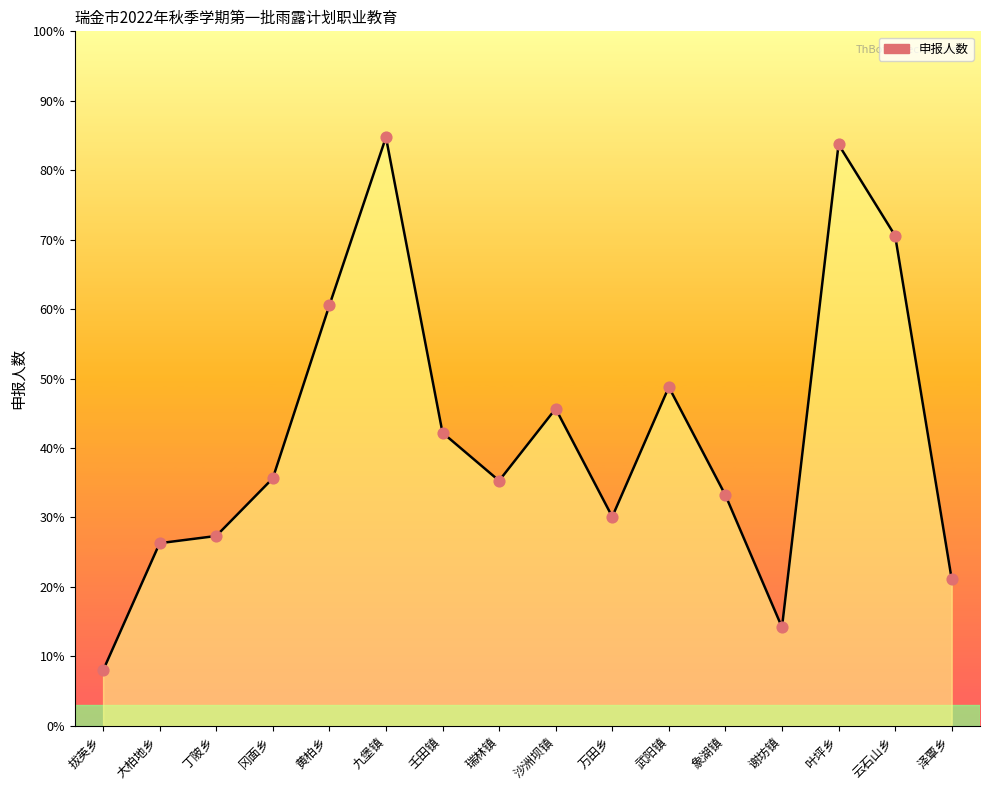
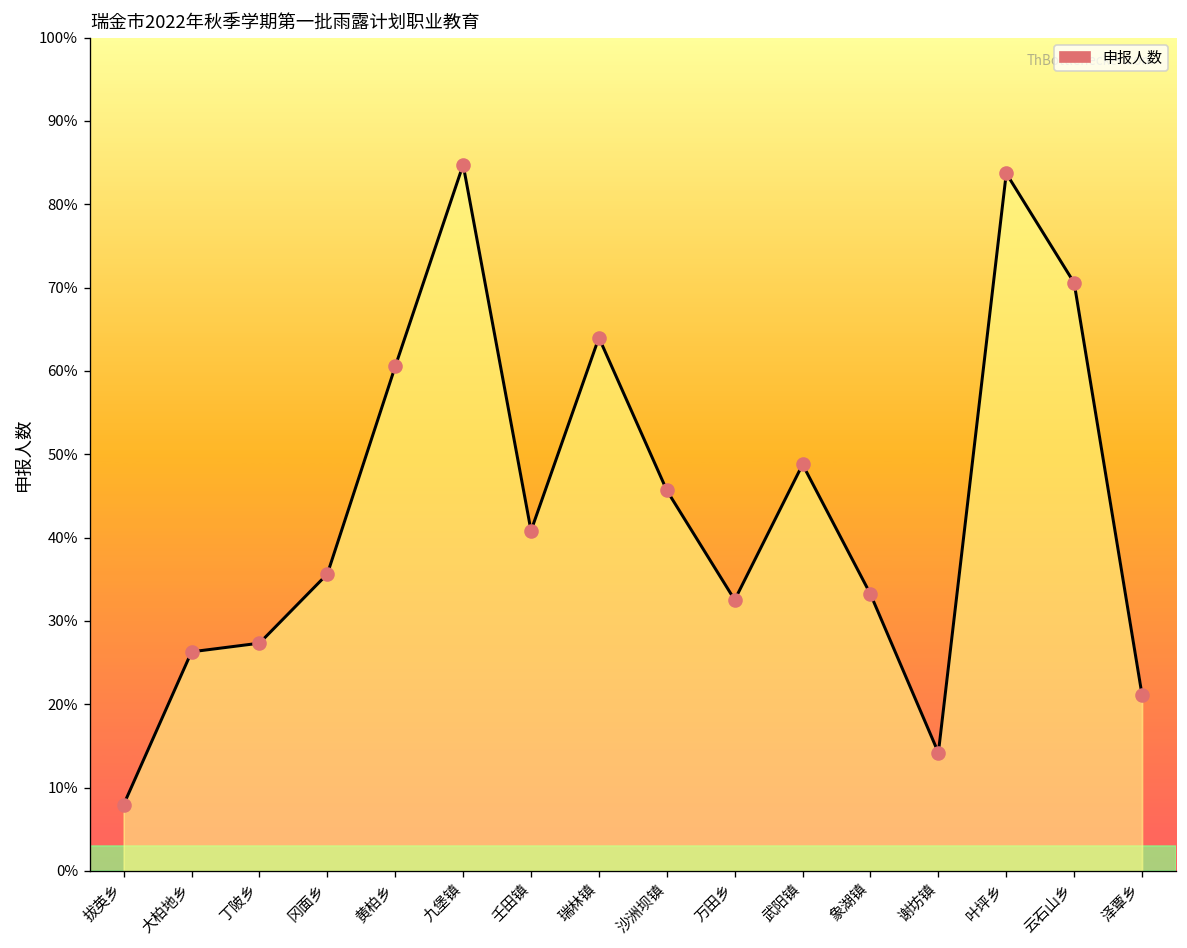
壬田镇: 42% -> 41%
瑞林镇: 35% -> 64%
万田乡: 30% -> 33%
